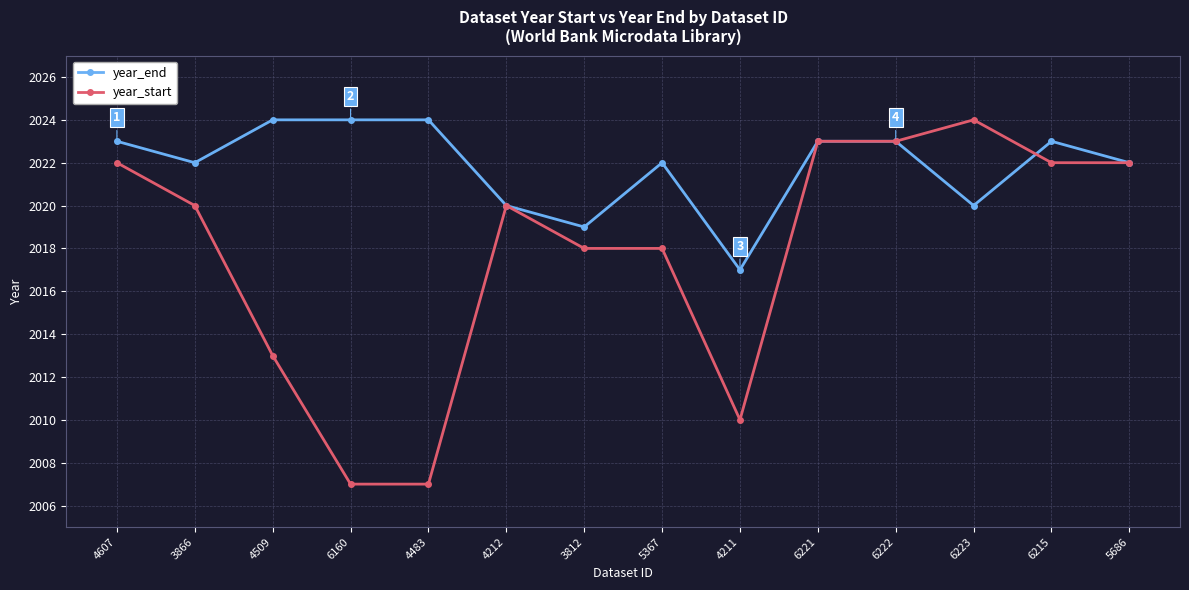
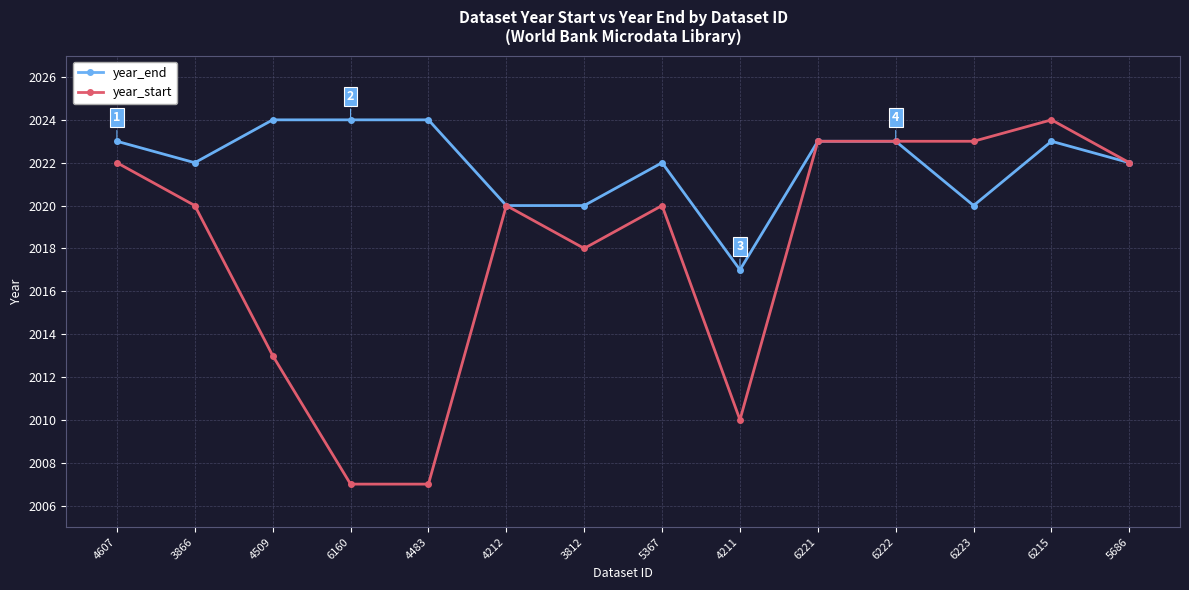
year_end, 3812: 2019 -> 2020
year_start, 5367: 2018 -> 2020
year_start, 6223: 2024 -> 2023
year_start, 6215: 2022 -> 2024
